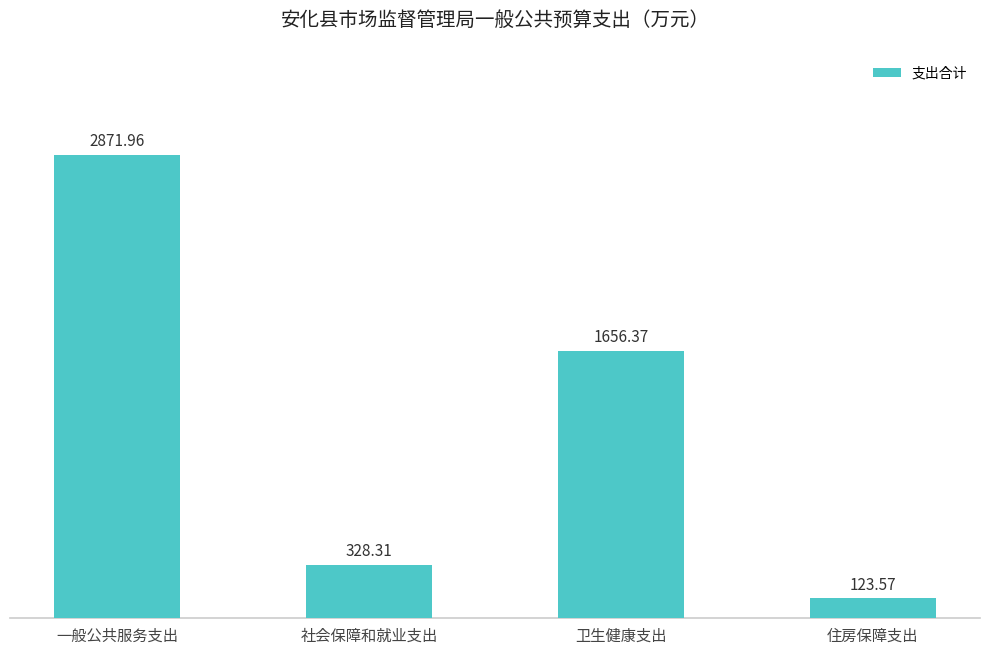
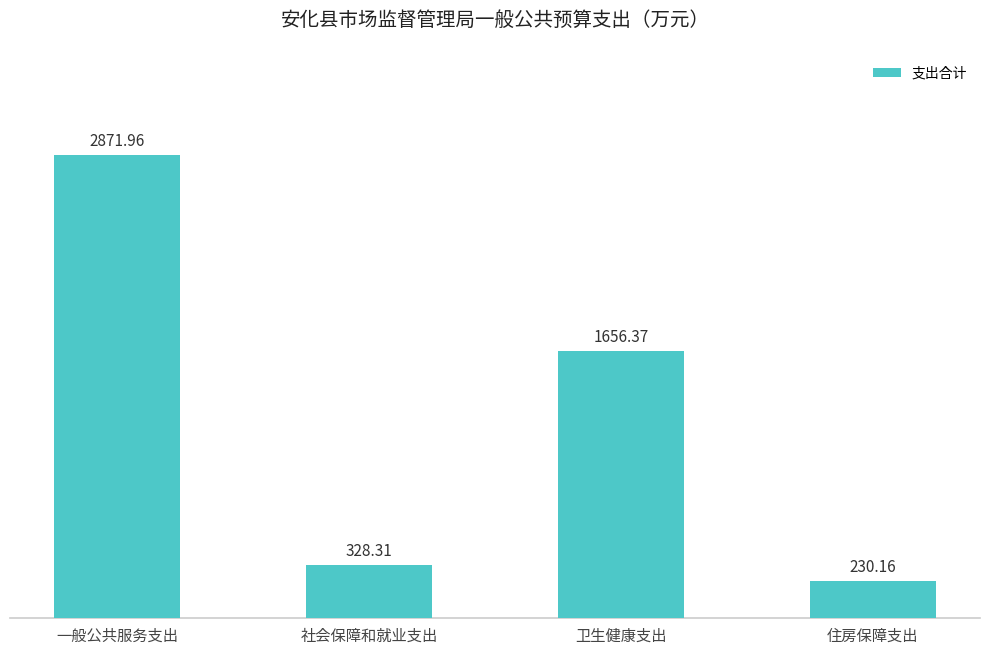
住房保障支出: 123.57 -> 230.16
